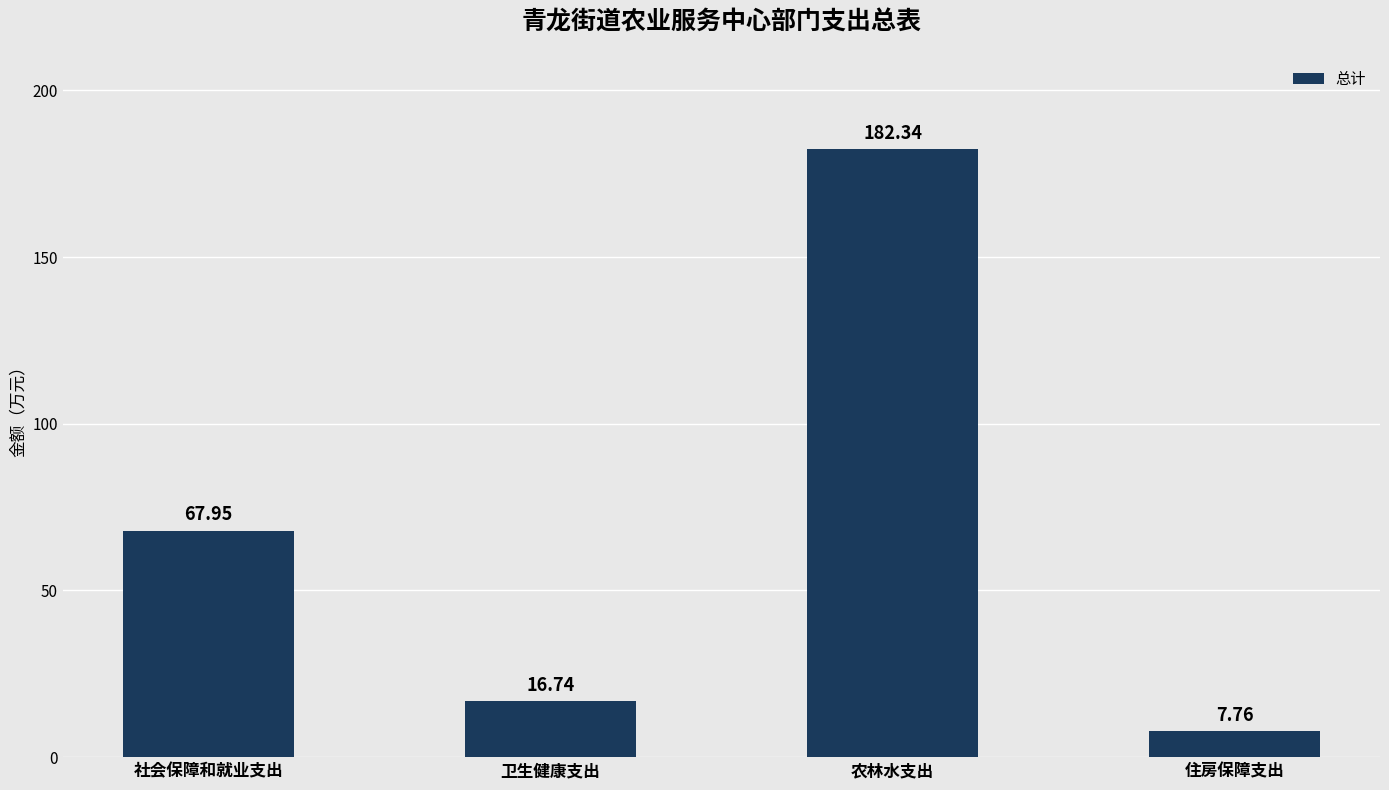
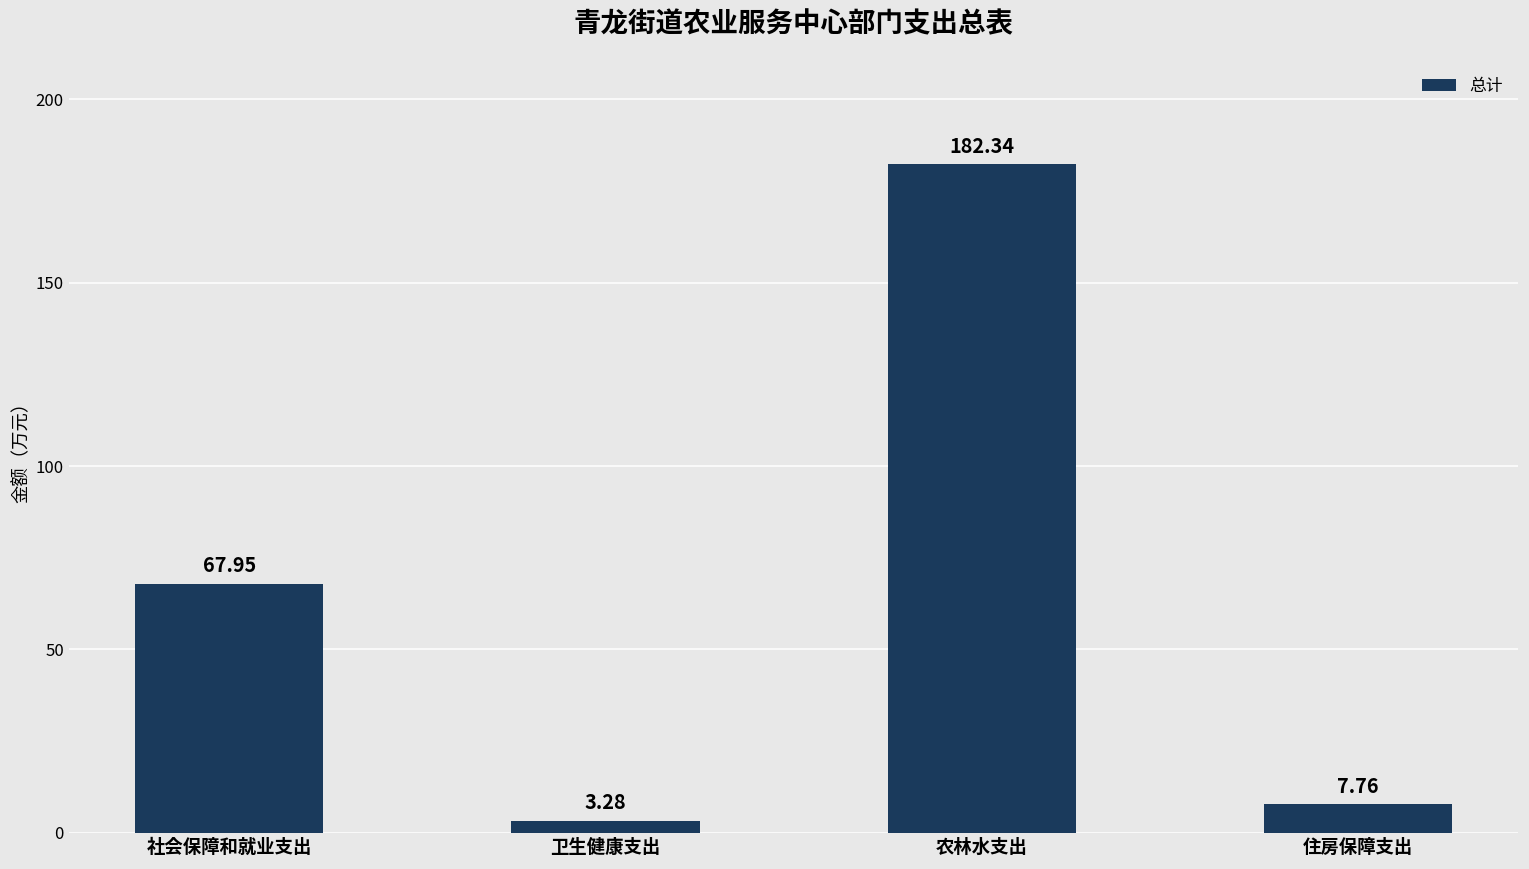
卫生健康支出: 16.74 -> 3.28
